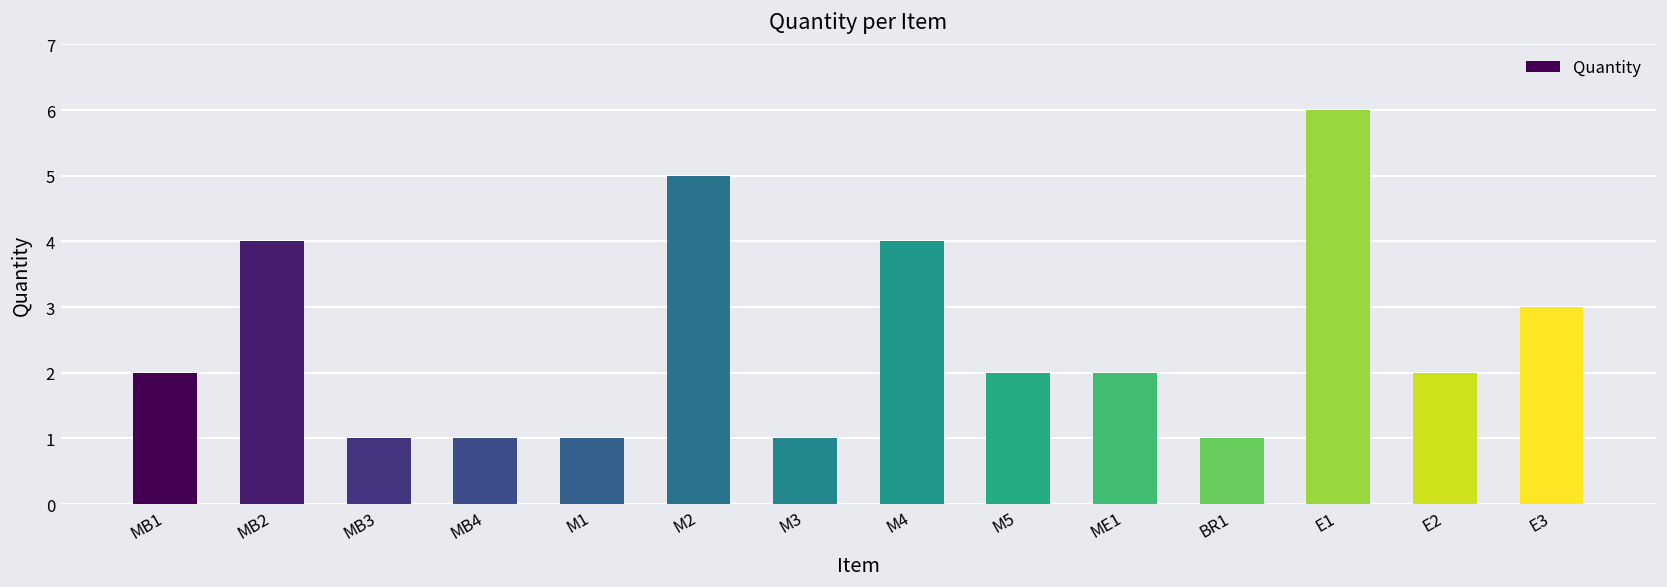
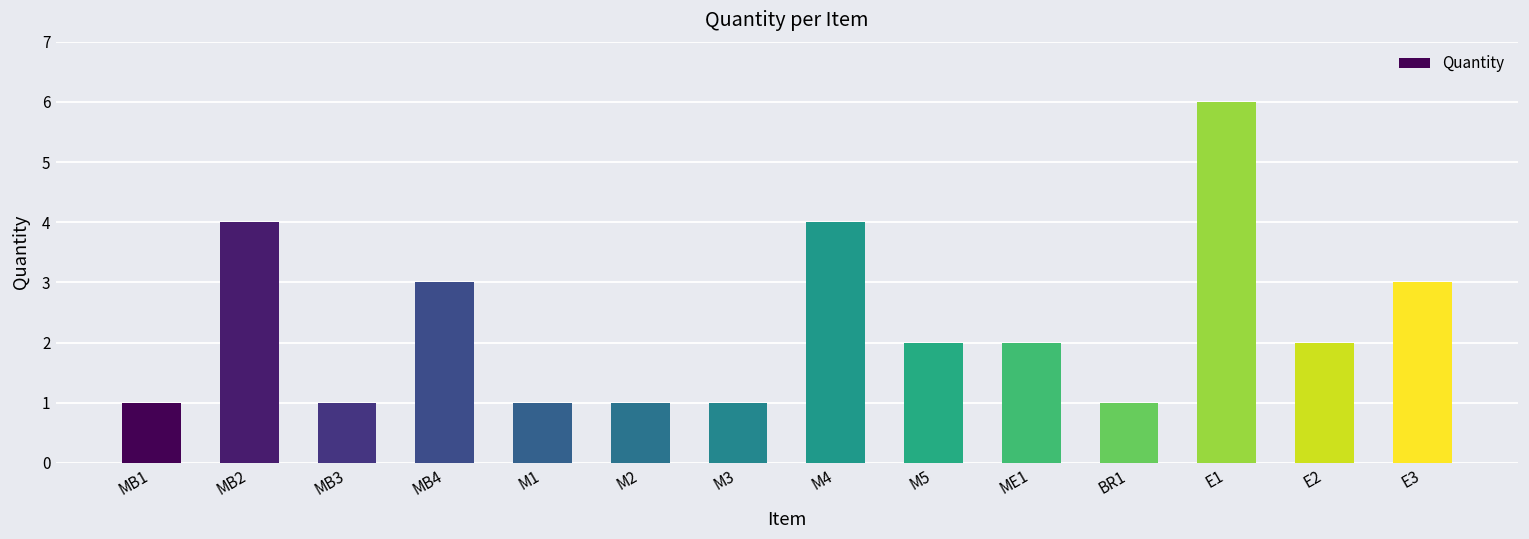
MB1: 2 -> 1
MB4: 1 -> 3
M2: 5 -> 1
